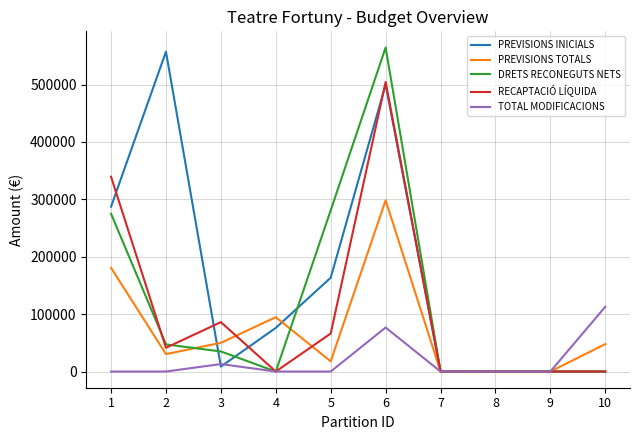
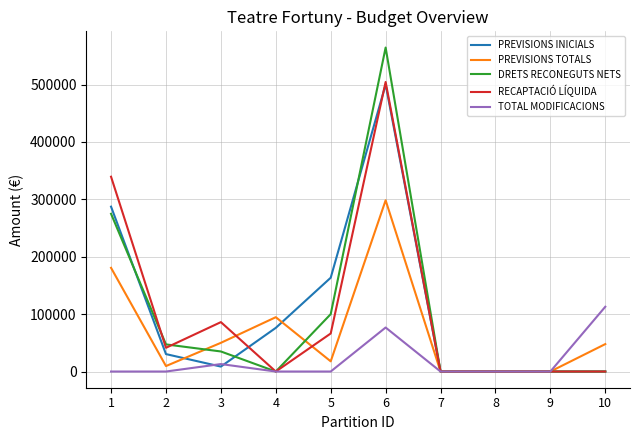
PREVISIONS INICIALS, 2: 560000 -> 30000
PREVISIONS TOTALS, 2: 30000 -> 10000
DRETS RECONEGUTS NETS, 5: 280000 -> 100000
